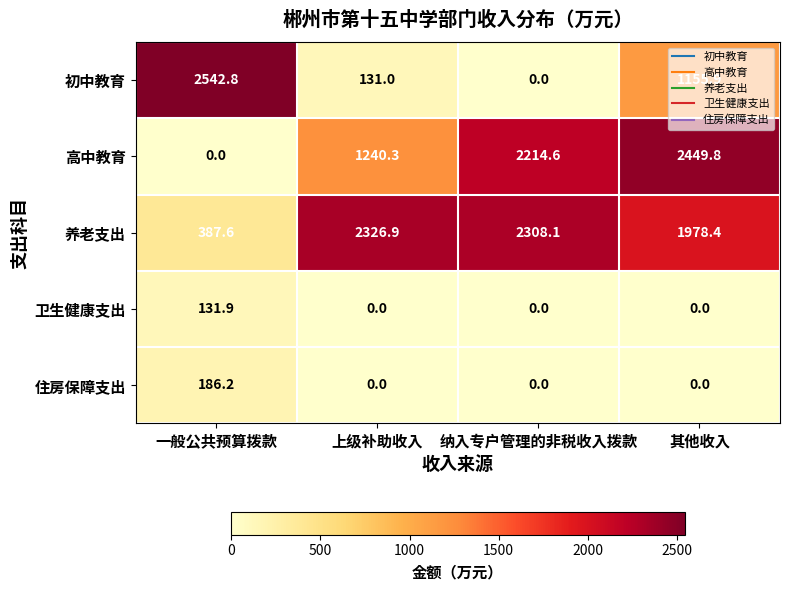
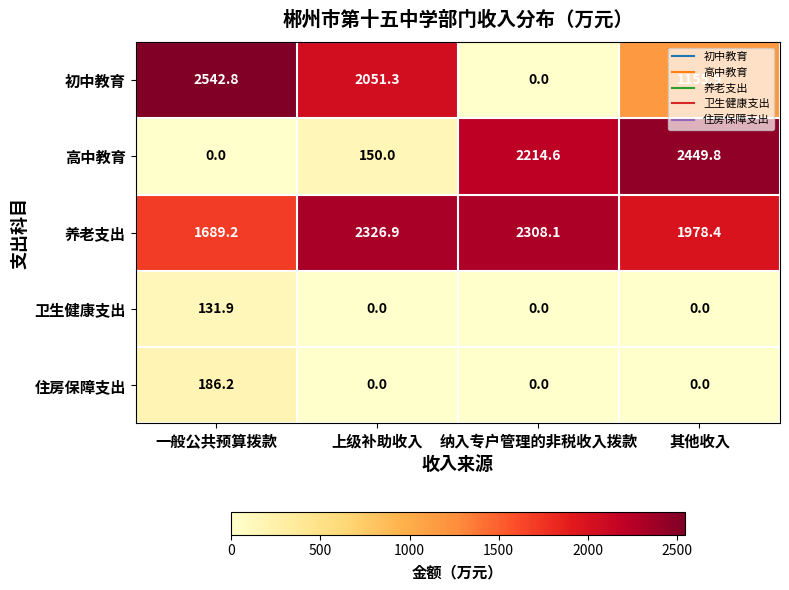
初中教育, 上级补助收入: 131.0 -> 2051.3
高中教育, 上级补助收入: 1240.3 -> 150.0
养老支出, 一般公共预算拨款: 387.6 -> 1689.2
